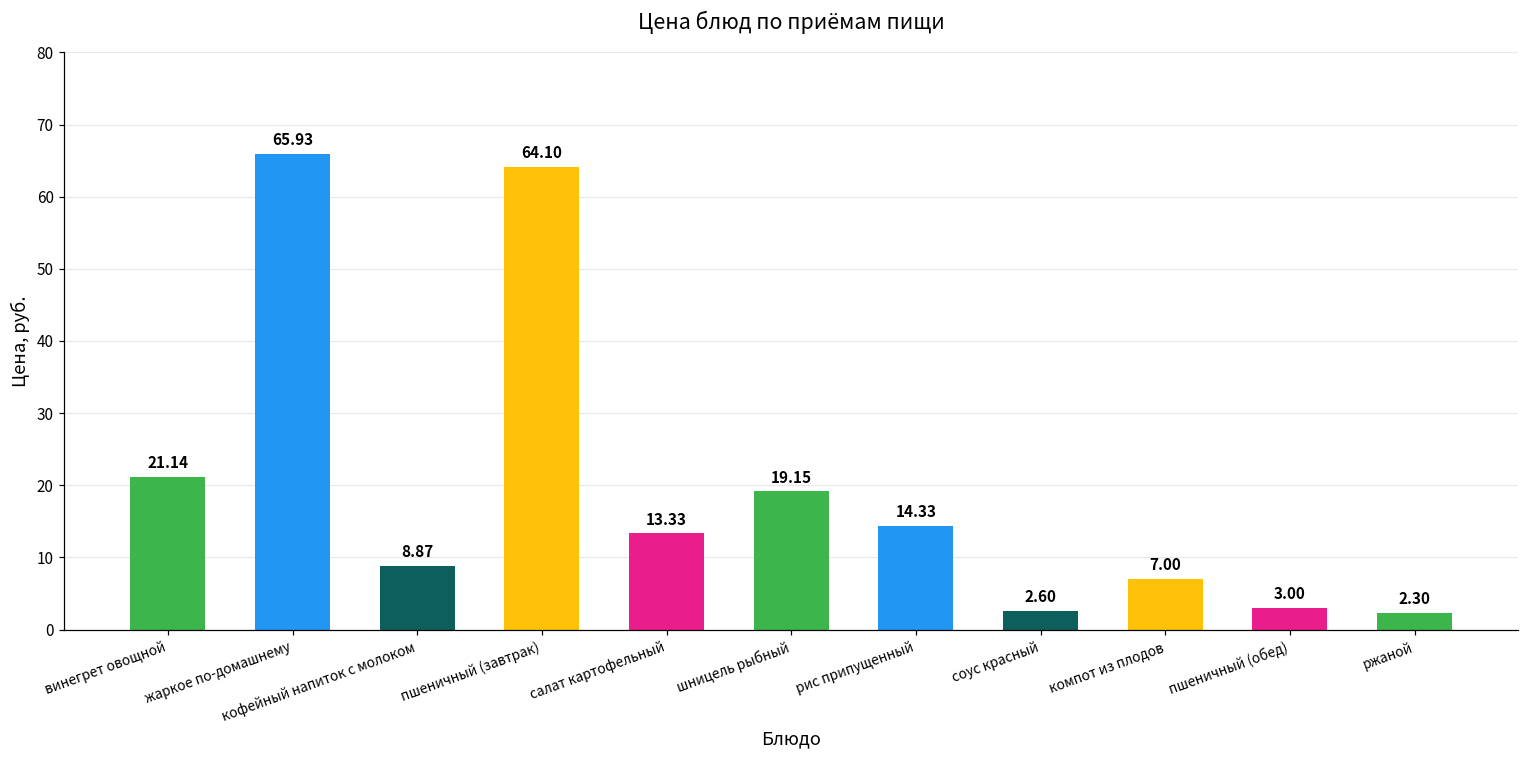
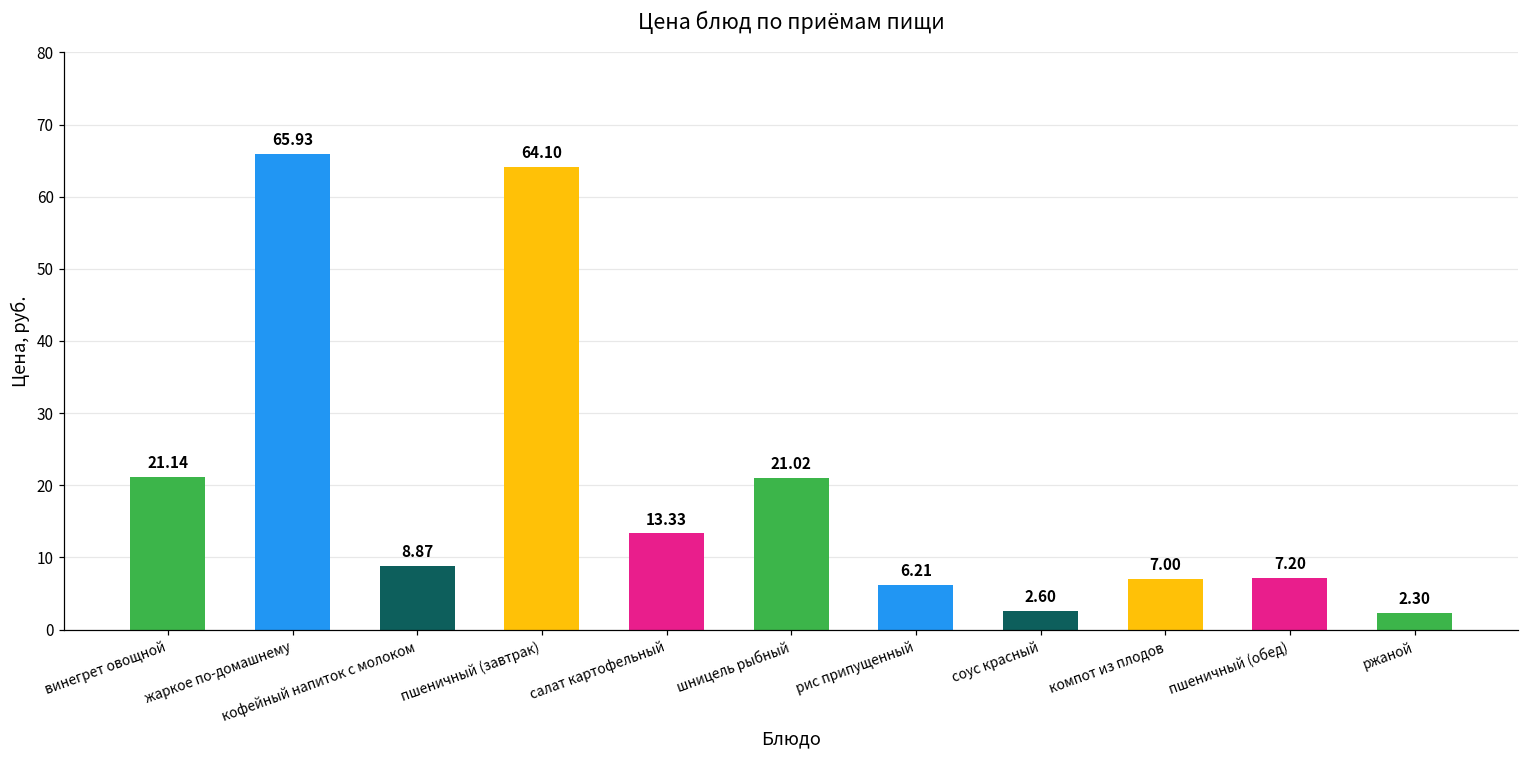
шницель рыбный: 19.15 -> 21.02
рис припущенный: 14.33 -> 6.21
пшеничный (обед): 3.00 -> 7.20
